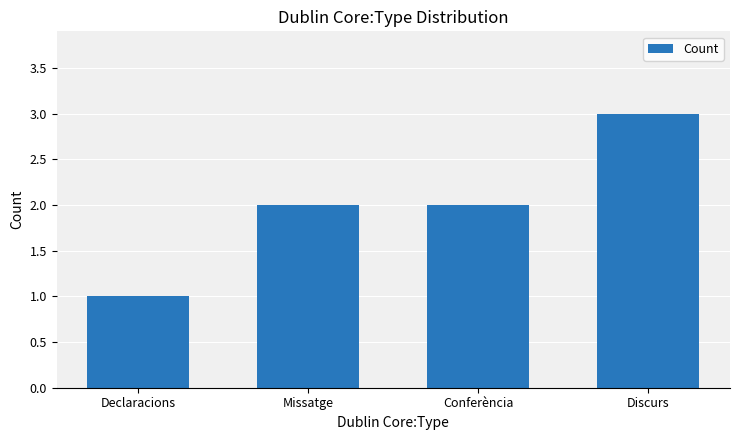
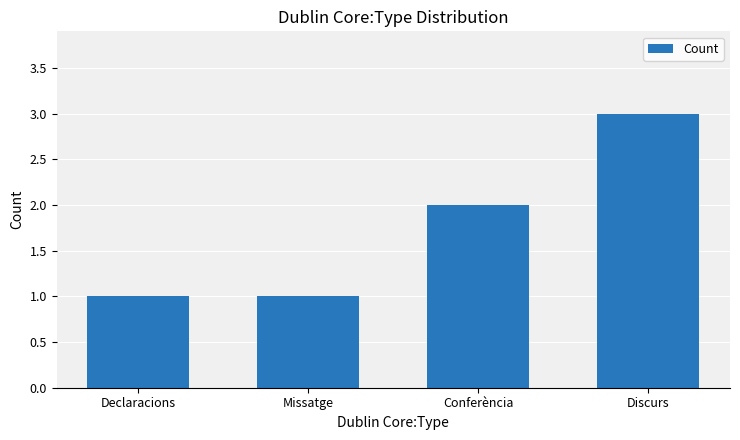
Missatge: 2 -> 1
